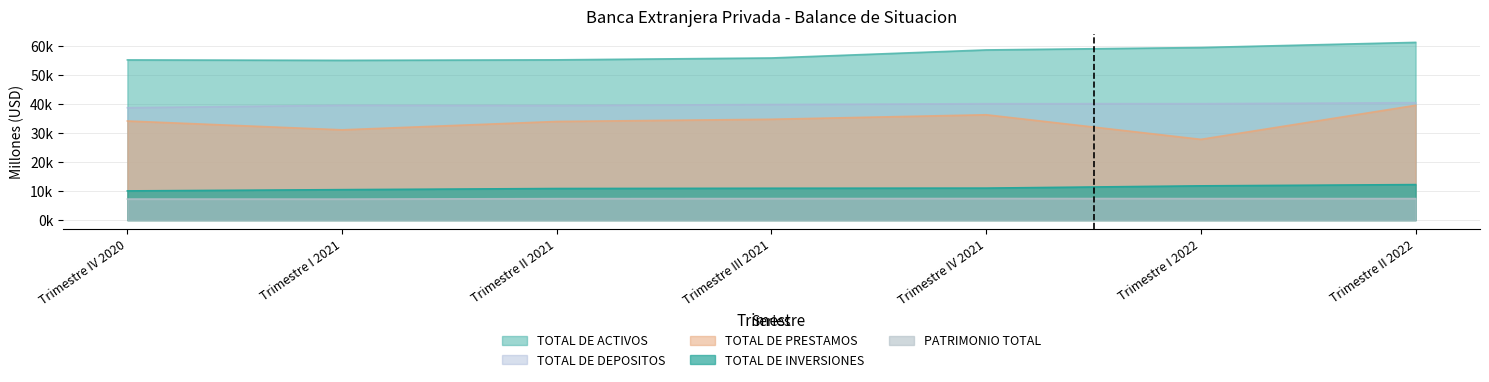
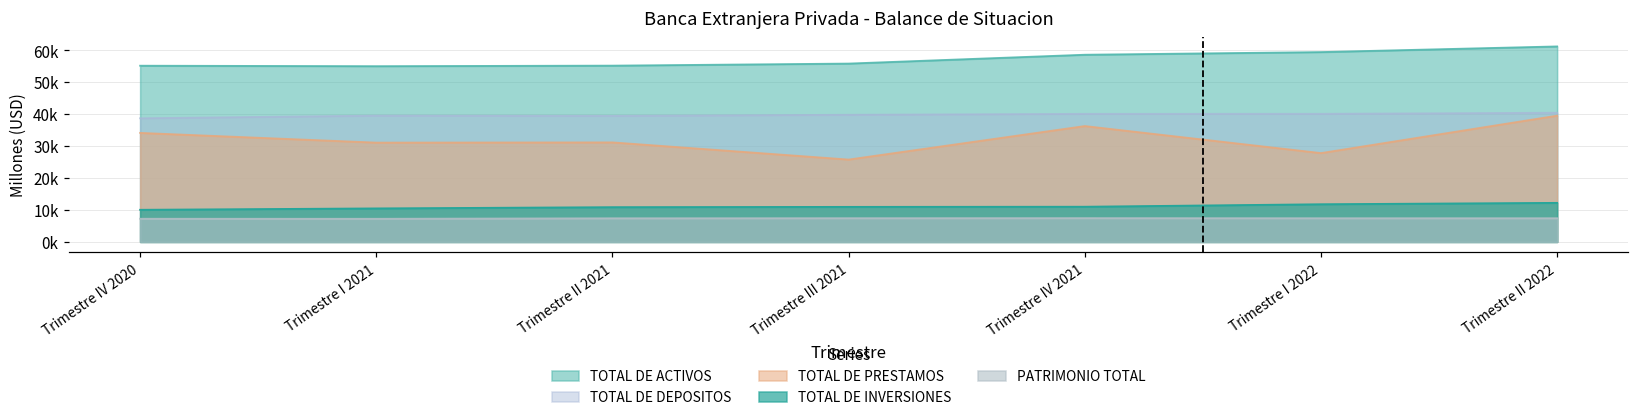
TOTAL DE PRESTAMOS, Trimestre II 2021: 34000 -> 31000
TOTAL DE PRESTAMOS, Trimestre III 2021: 35000 -> 26000
